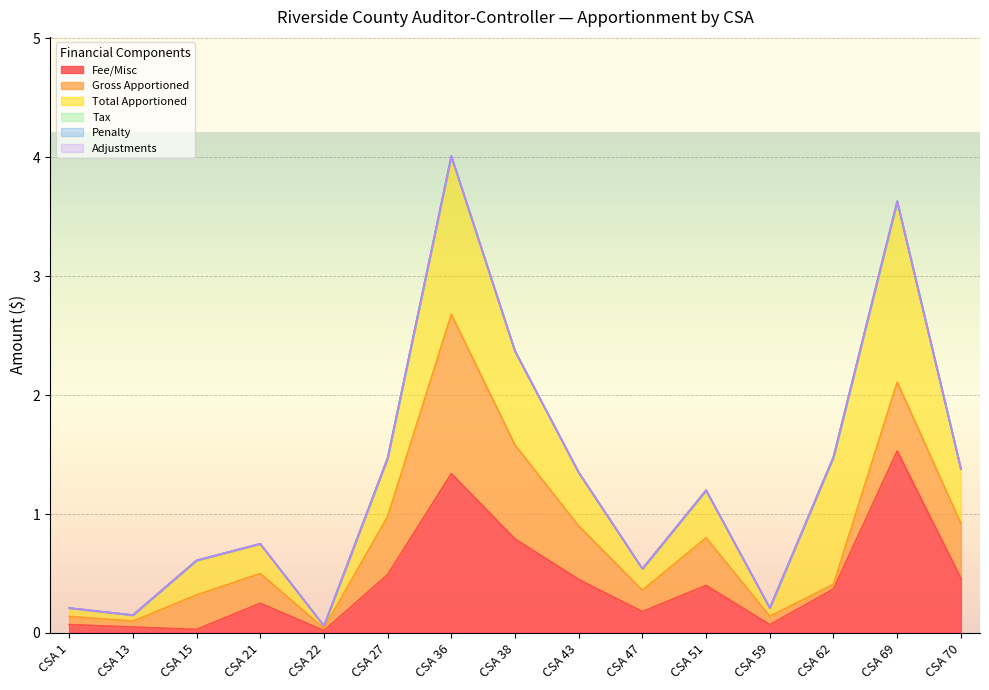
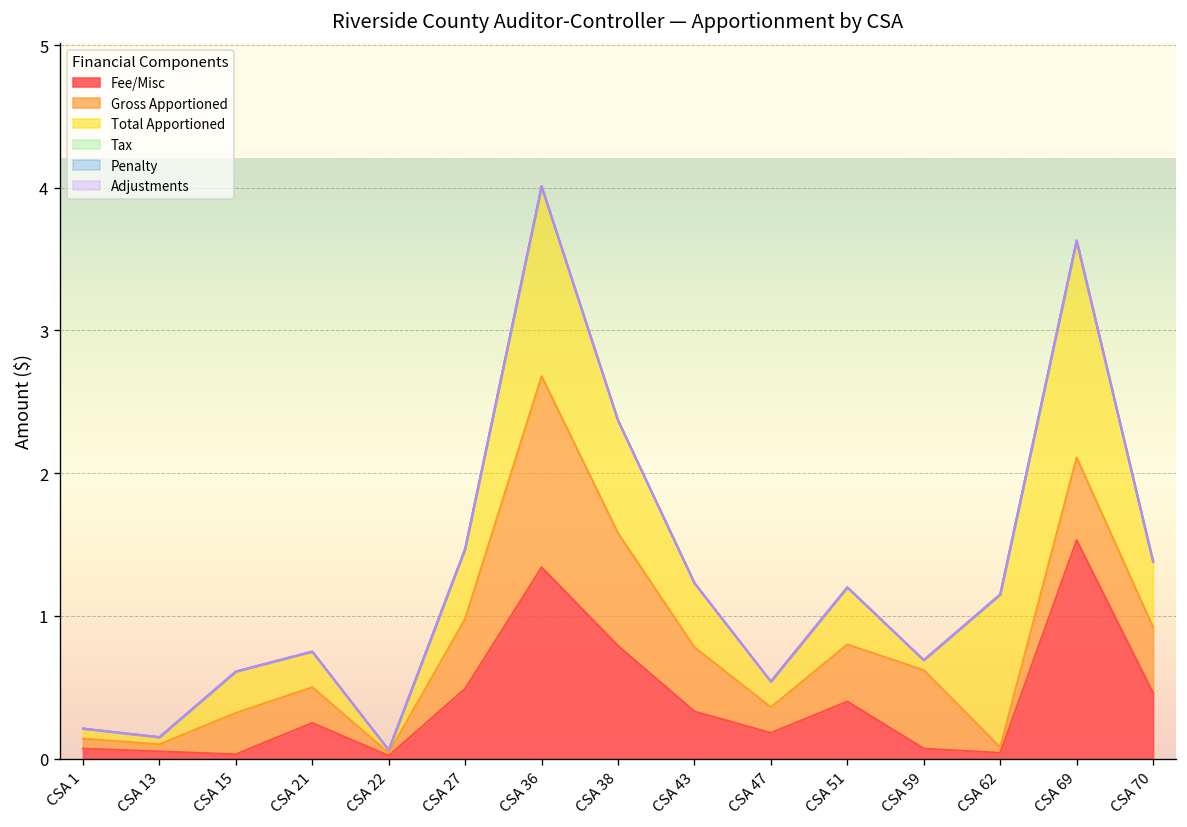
Fee/Misc, CSA 43: 0.45 -> 0.33
Gross Apportioned, CSA 59: 0.07 -> 0.55
Fee/Misc, CSA 62: 0.37 -> 0.04
